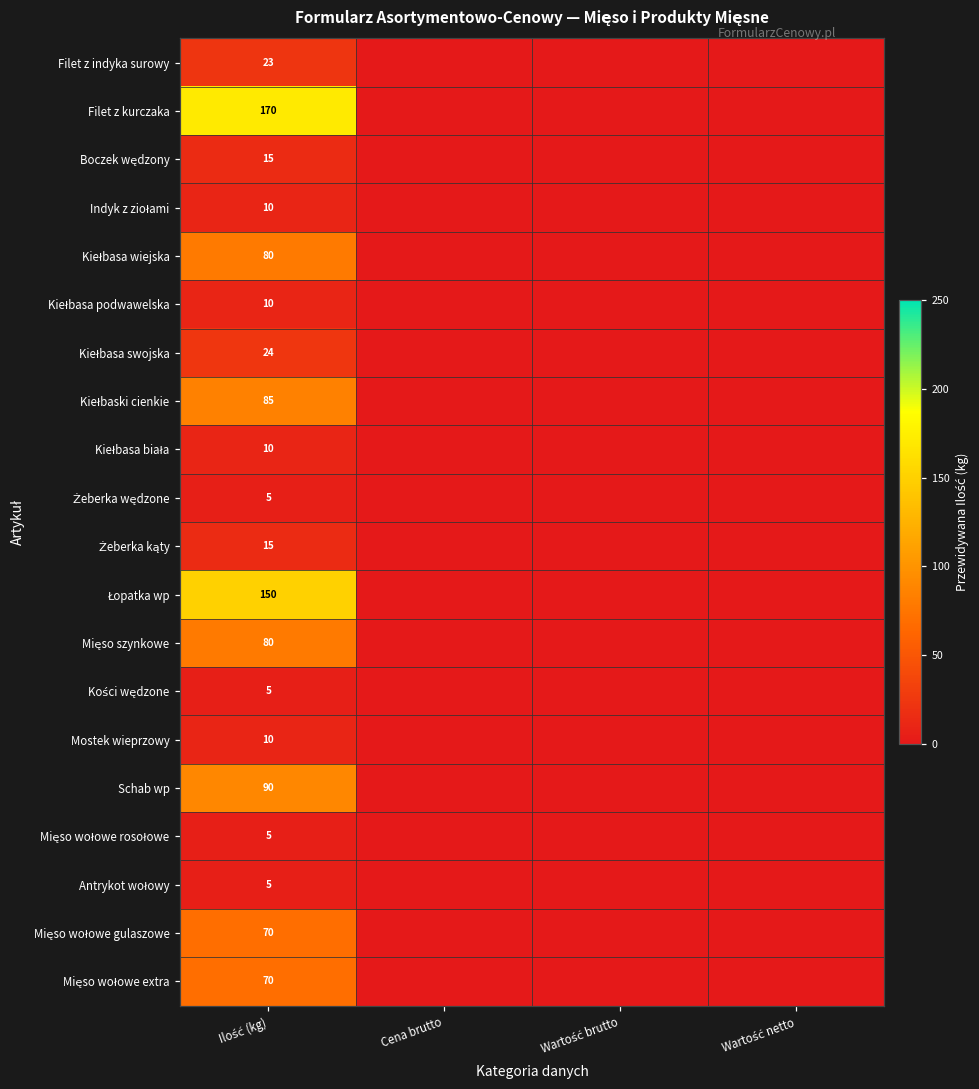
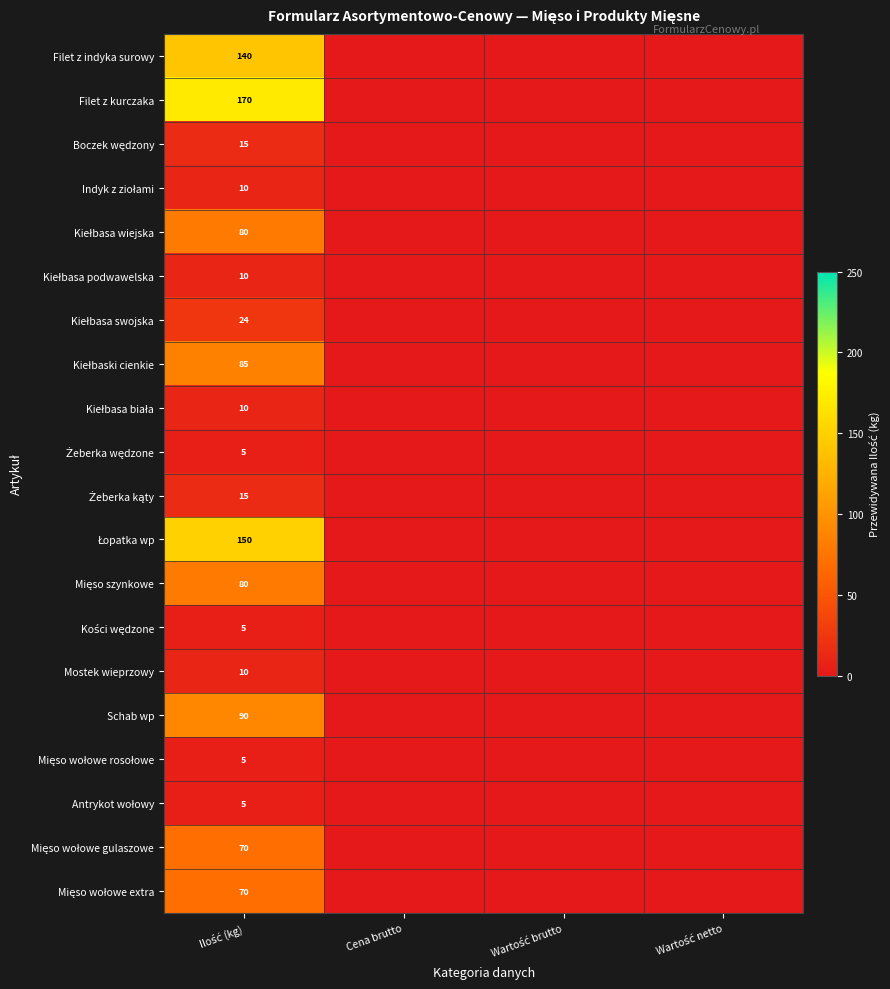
Filet z indyka surowy, Ilość (kg): 23 -> 140
